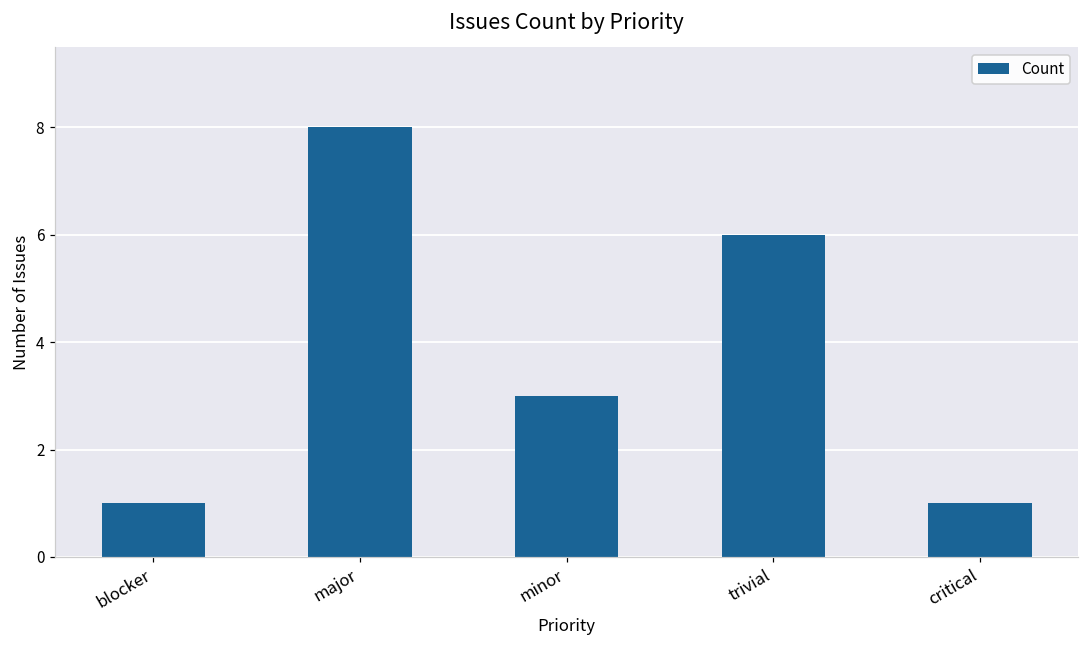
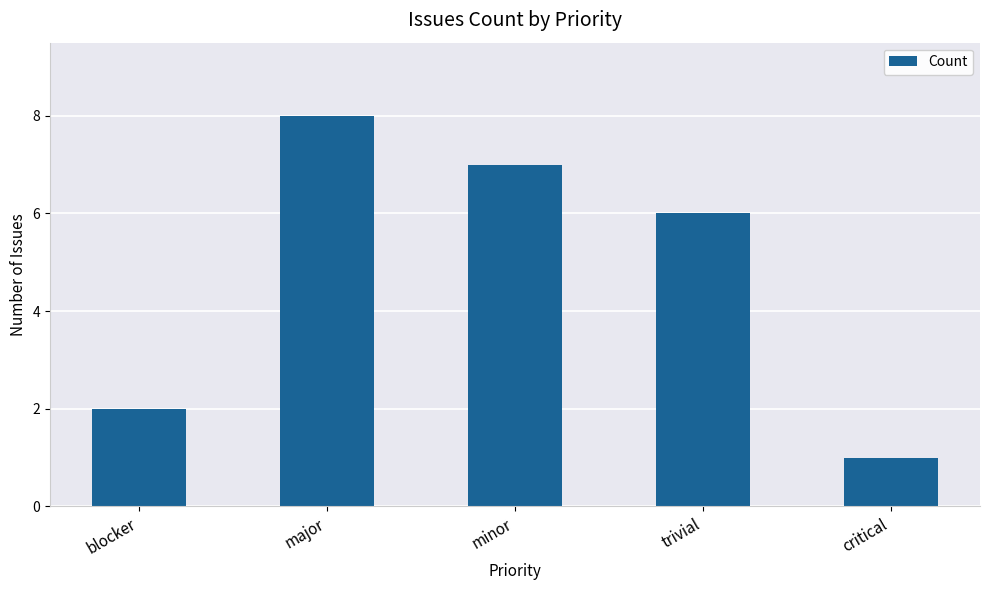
blocker: 1 -> 2
minor: 3 -> 7
